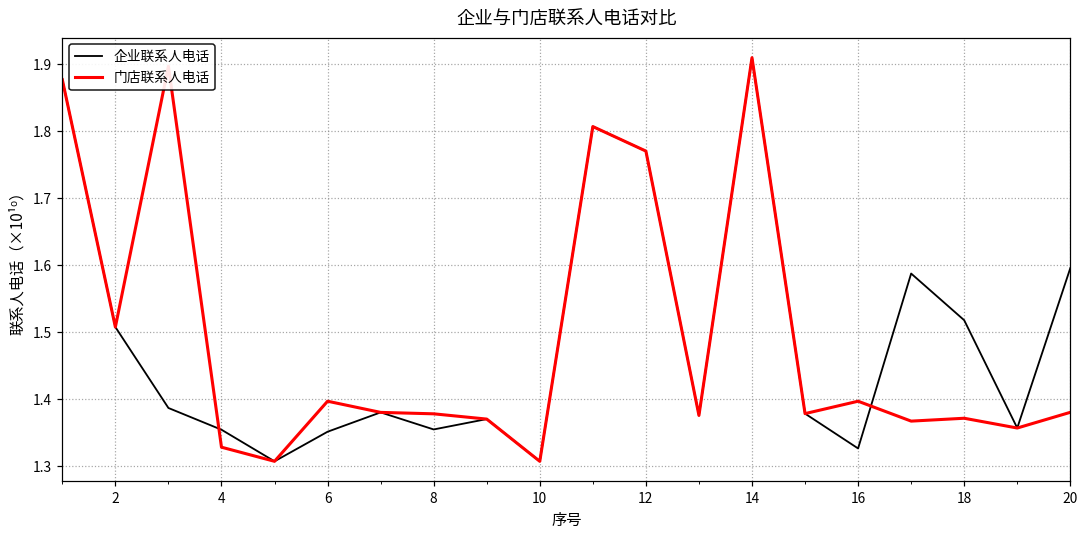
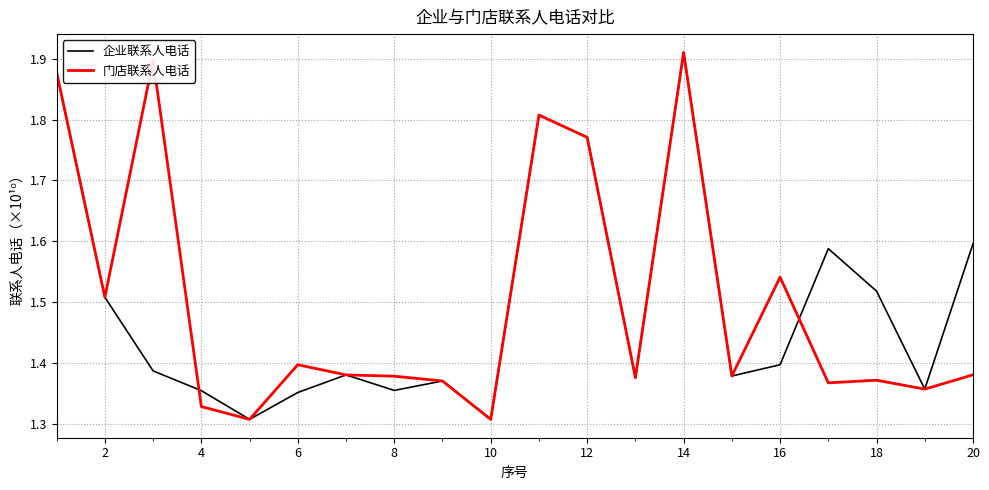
企业联系人电话, 16: 1.33 -> 1.40
门店联系人电话, 16: 1.40 -> 1.54
